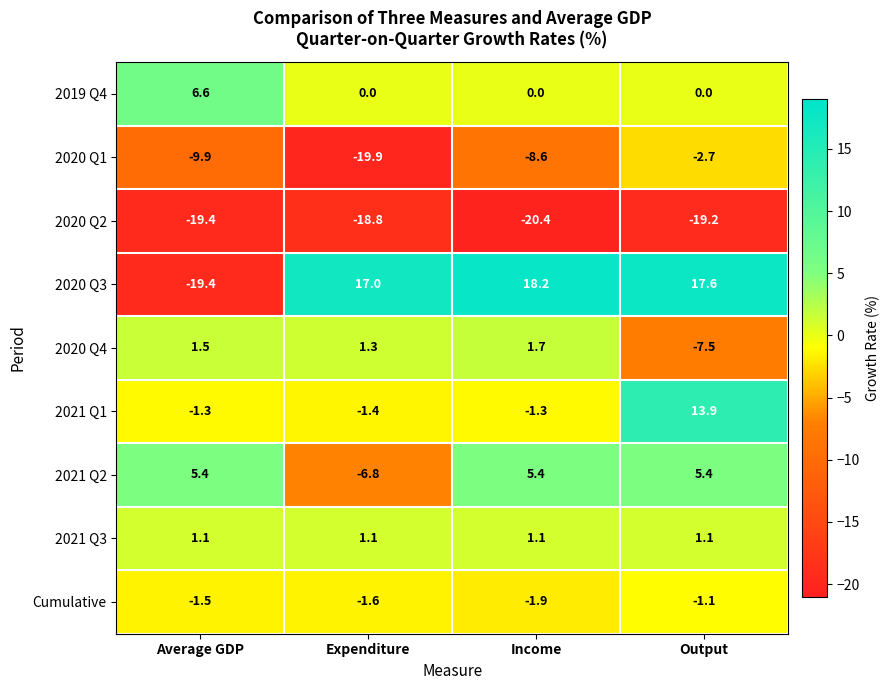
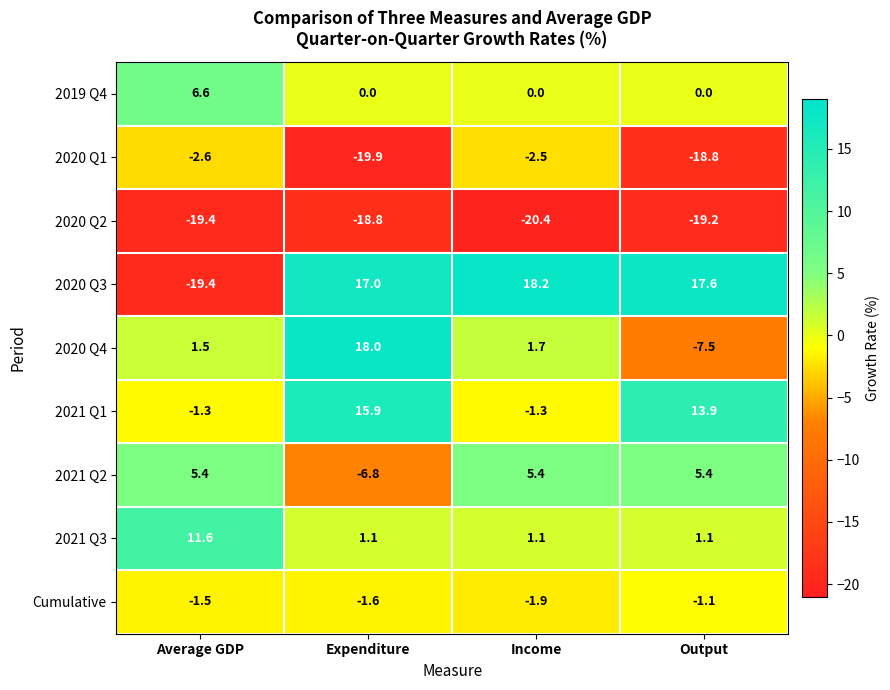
2020 Q1, Average GDP: -9.9 -> -2.6
2020 Q1, Income: -8.6 -> -2.5
2020 Q1, Output: -2.7 -> -18.8
2020 Q4, Expenditure: 1.3 -> 18.0
2021 Q1, Expenditure: -1.4 -> 15.9
2021 Q3, Average GDP: 1.1 -> 11.6
